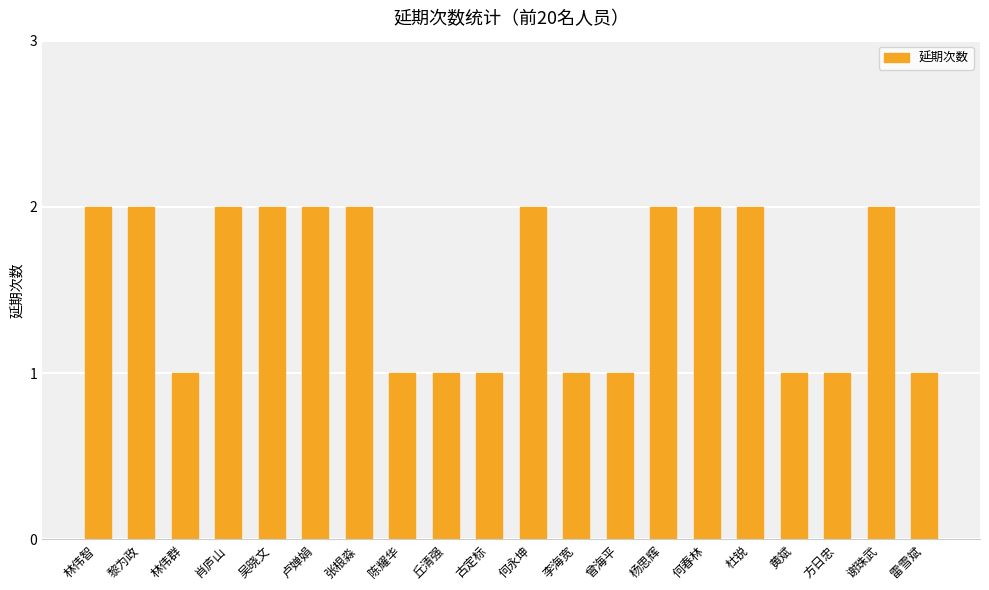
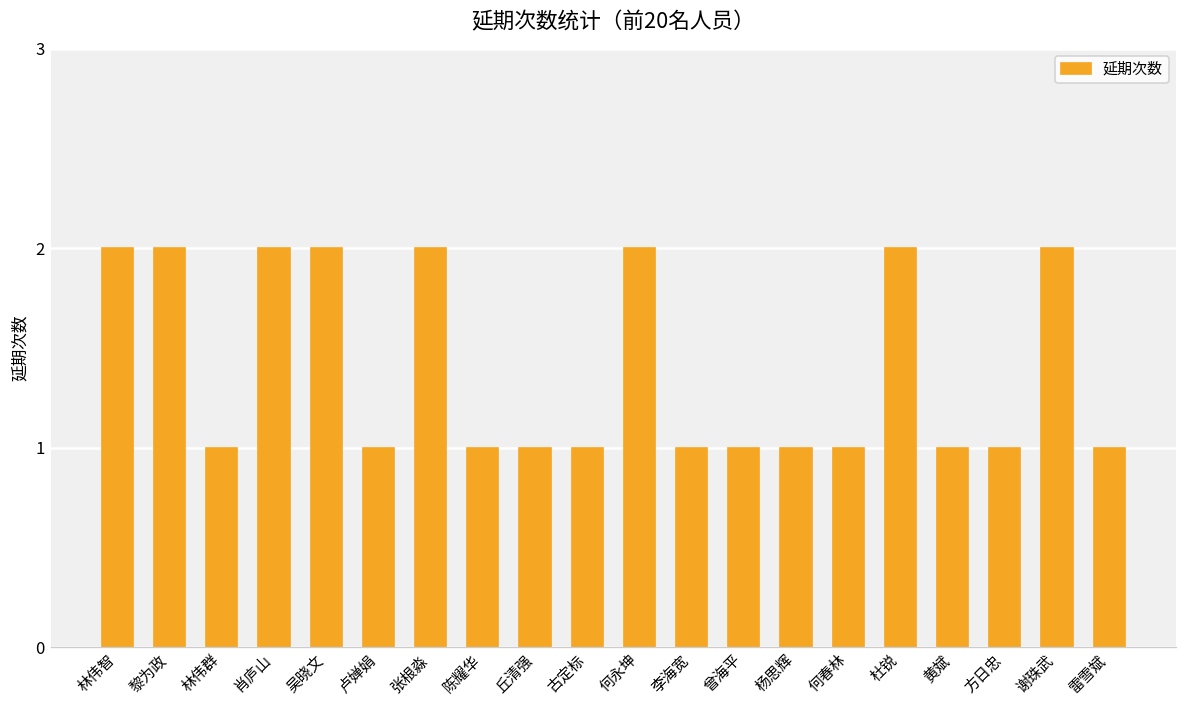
卢婵娟: 2 -> 1
杨思辉: 2 -> 1
何春林: 2 -> 1
